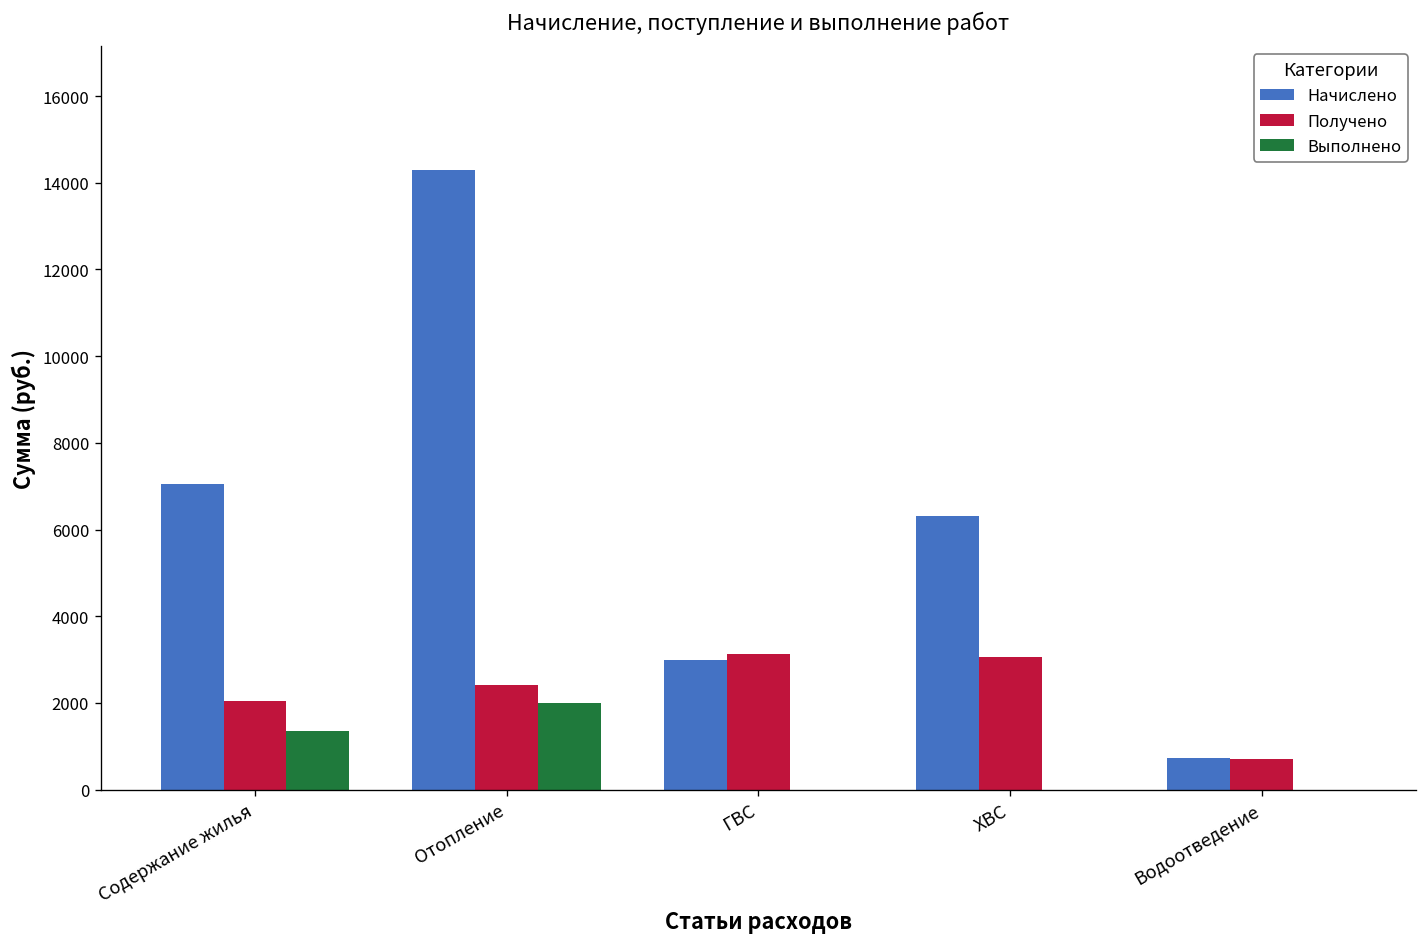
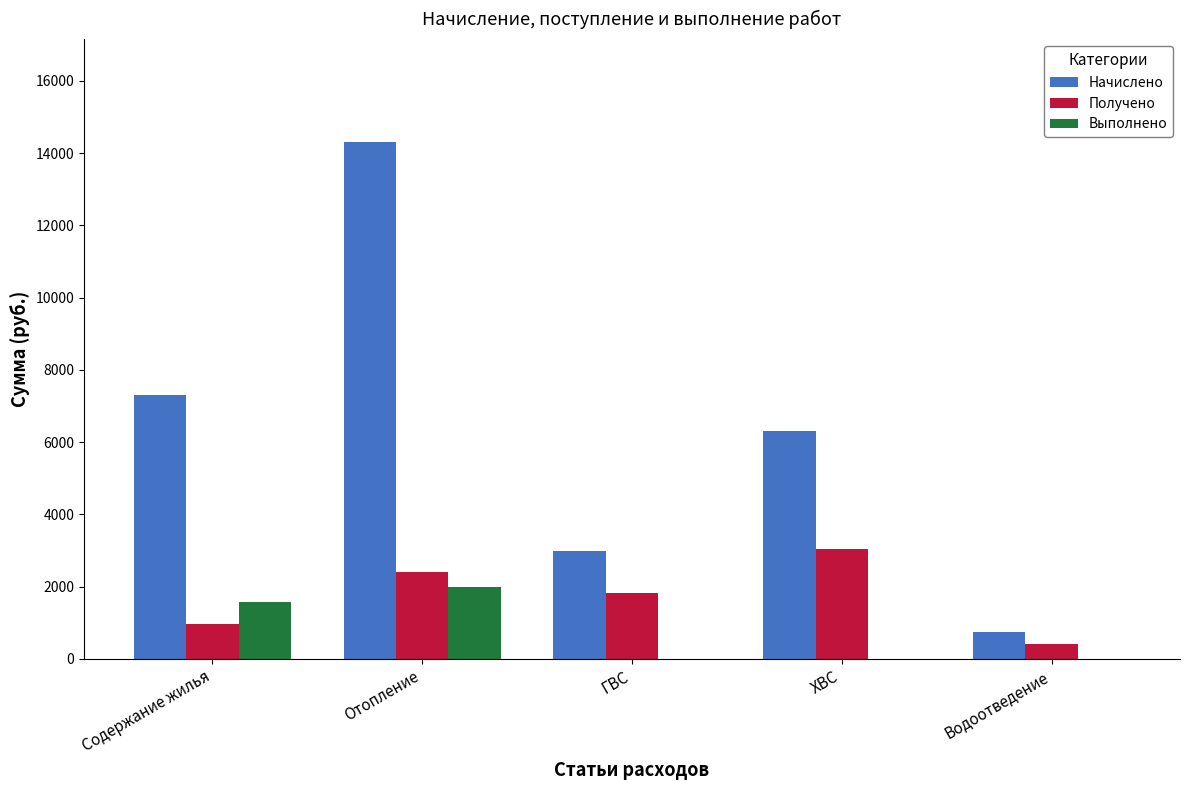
Начислено, Содержание жилья: 7100 -> 7300
Получено, Содержание жилья: 2000 -> 1000
Выполнено, Содержание жилья: 1400 -> 1600
Получено, ГВС: 3100 -> 1800
Получено, Водоотведение: 700 -> 400
